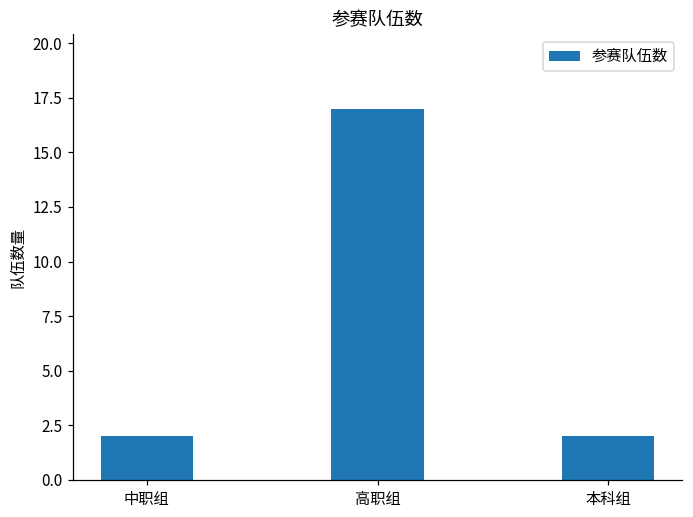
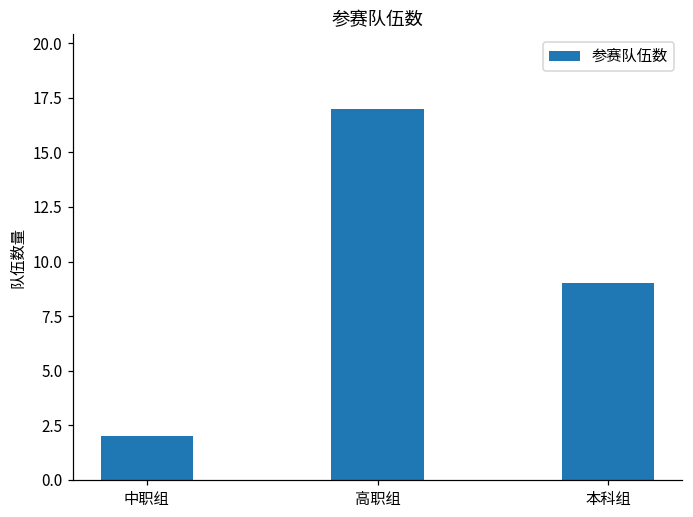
本科组: 2 -> 9
